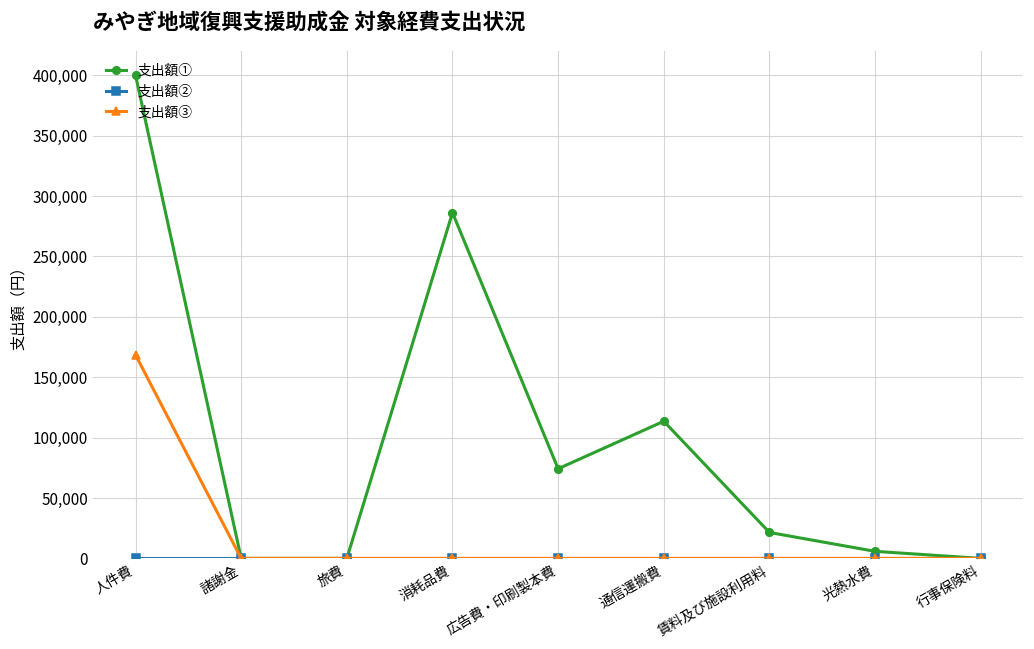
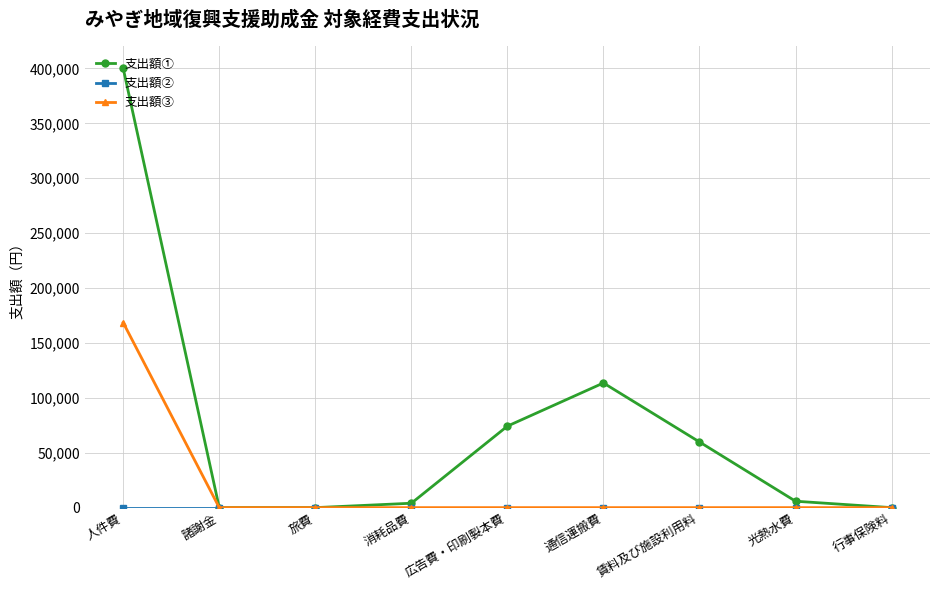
支出額①, 消耗品費: 286,000 -> 4,000
支出額①, 賃料及び施設利用料: 21,000 -> 60,000
